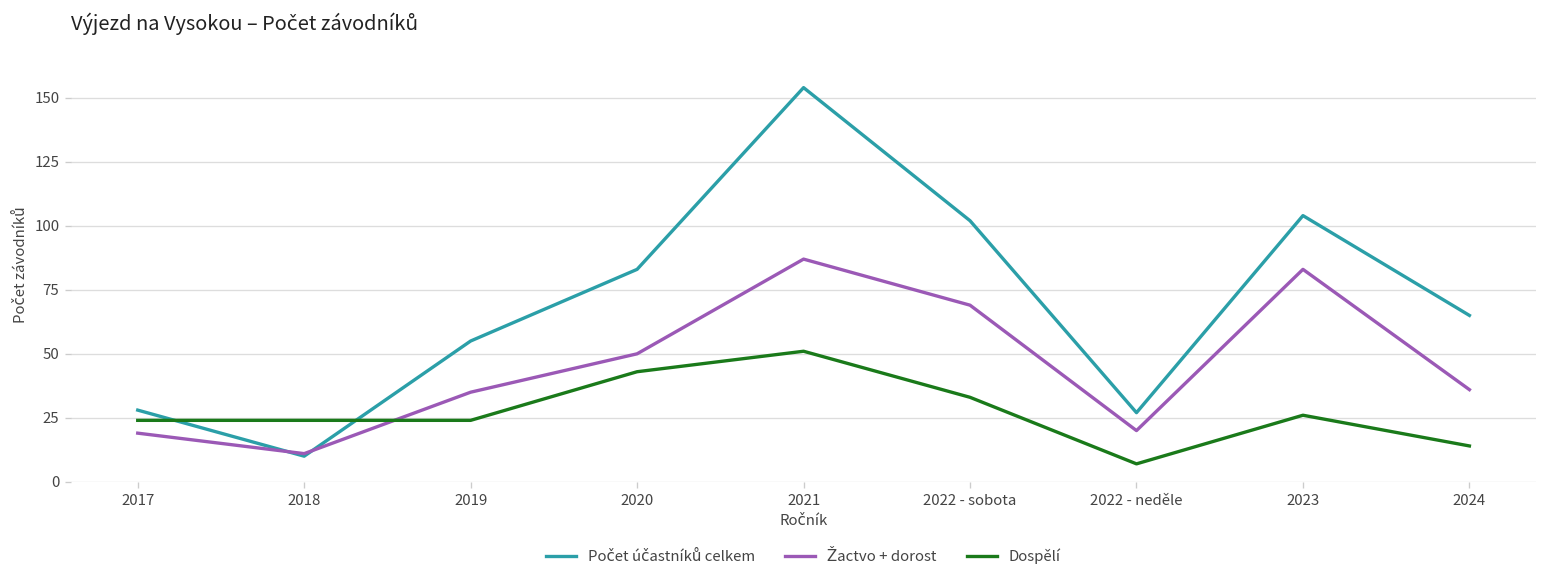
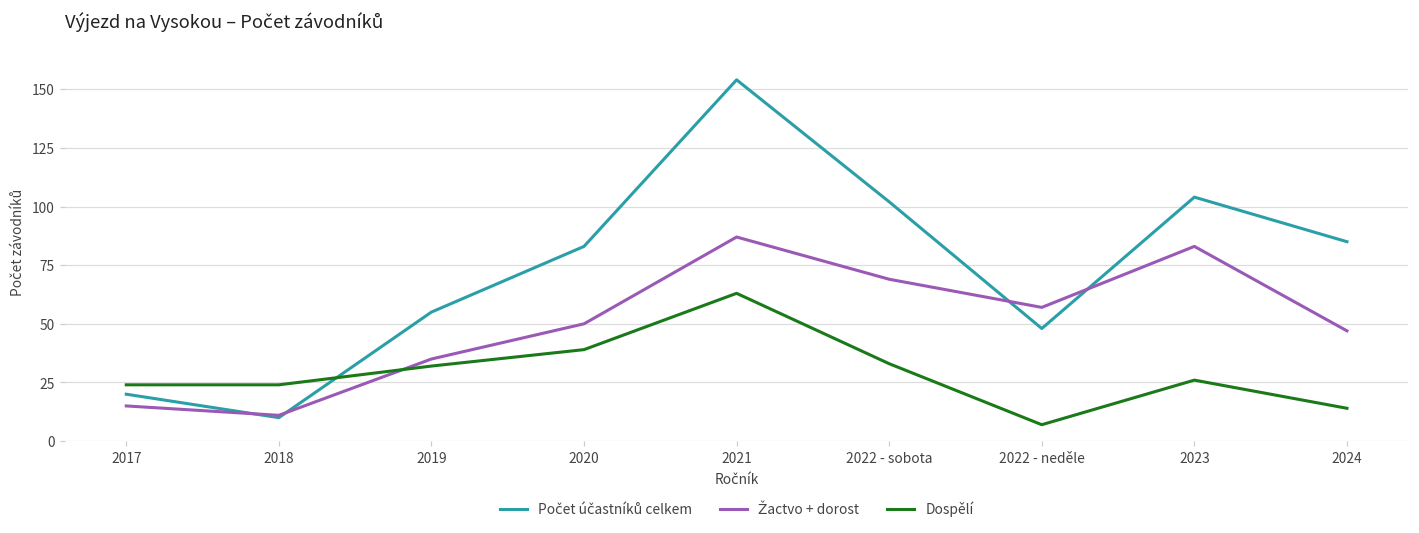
Počet účastníků celkem, 2017: 28 -> 20
Žactvo + dorost, 2017: 19 -> 15
Dospělí, 2019: 24 -> 32
Dospělí, 2020: 43 -> 39
Dospělí, 2021: 51 -> 63
Počet účastníků celkem, 2022 - neděle: 27 -> 48
Žactvo + dorost, 2022 - neděle: 20 -> 57
Počet účastníků celkem, 2024: 65 -> 85
Žactvo + dorost, 2024: 36 -> 47
